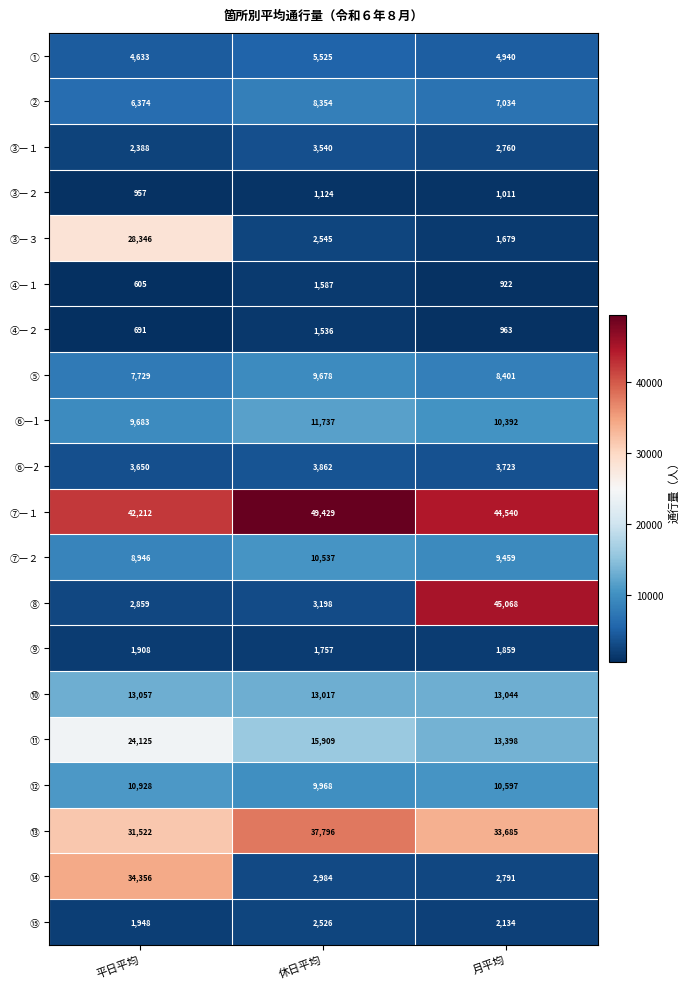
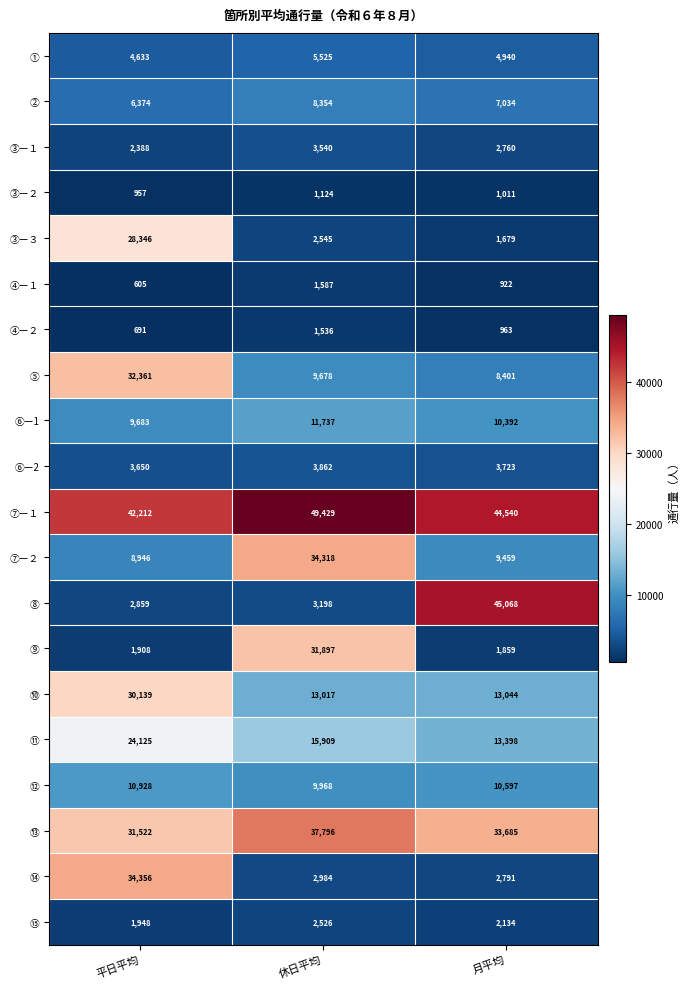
⑤, 平日平均: 7,729 -> 32,361
⑦ー２, 休日平均: 10,537 -> 34,318
⑨, 休日平均: 1,757 -> 31,897
⑩, 平日平均: 13,057 -> 30,139
